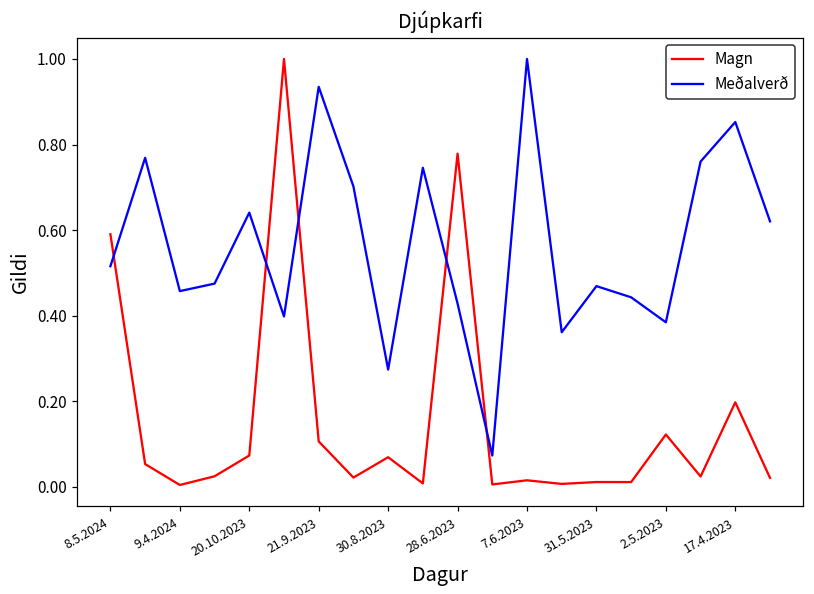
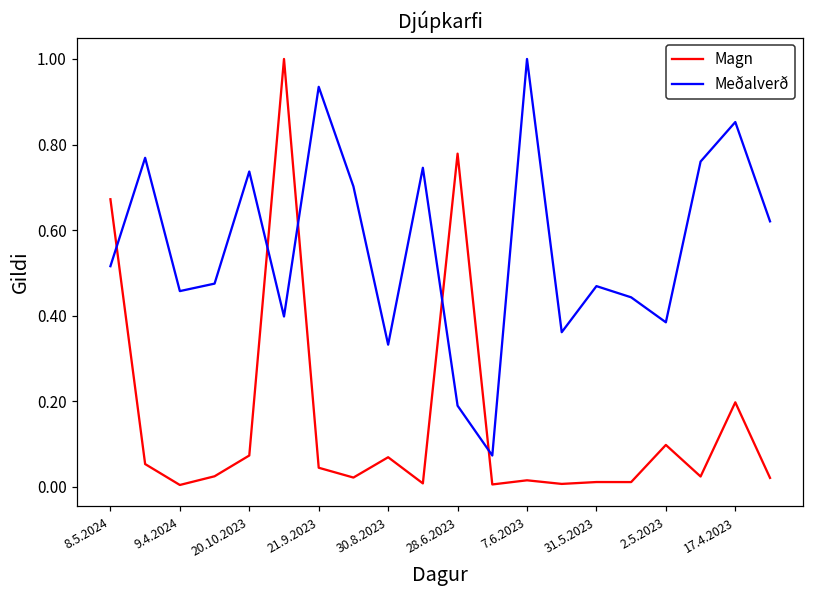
Magn, 8.5.2024: 0.59 -> 0.67
Meðalverð, 20.10.2023: 0.64 -> 0.74
Magn, 21.9.2023: 0.11 -> 0.04
Meðalverð, 30.8.2023: 0.27 -> 0.33
Meðalverð, 28.6.2023: 0.43 -> 0.19
Magn, 2.5.2023: 0.12 -> 0.10
